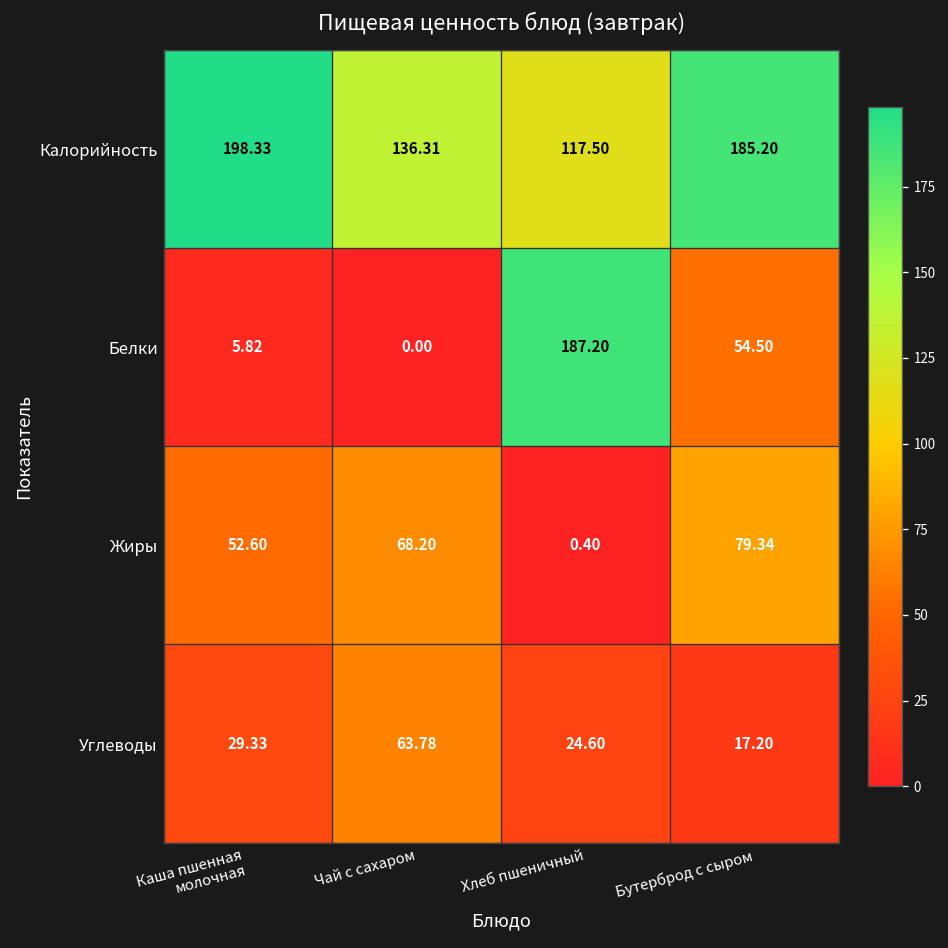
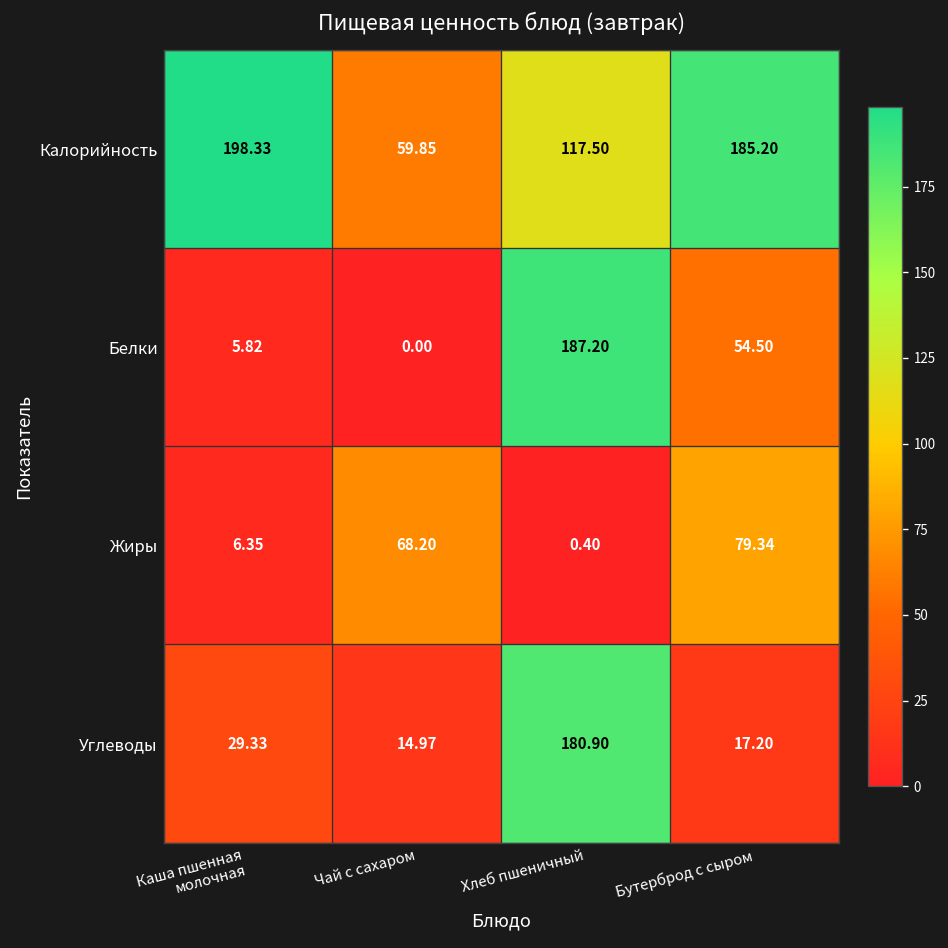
Калорийность, Чай с сахаром: 136.31 -> 59.85
Жиры, Каша пшенная молочная: 52.60 -> 6.35
Углеводы, Чай с сахаром: 63.78 -> 14.97
Углеводы, Хлеб пшеничный: 24.60 -> 180.90
